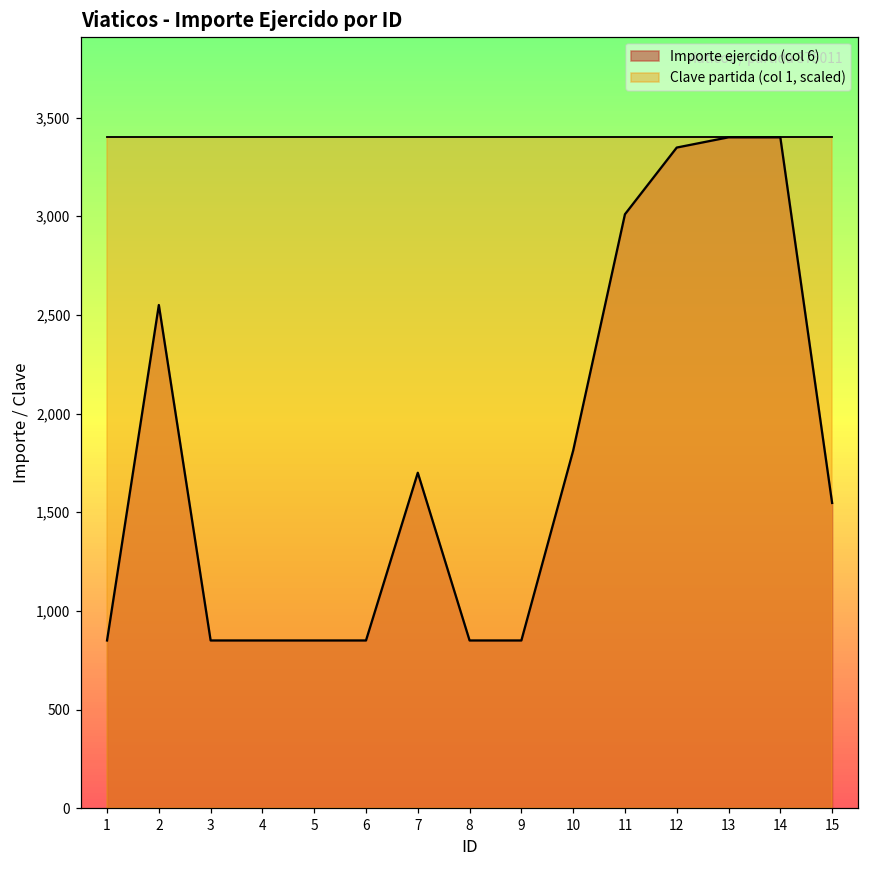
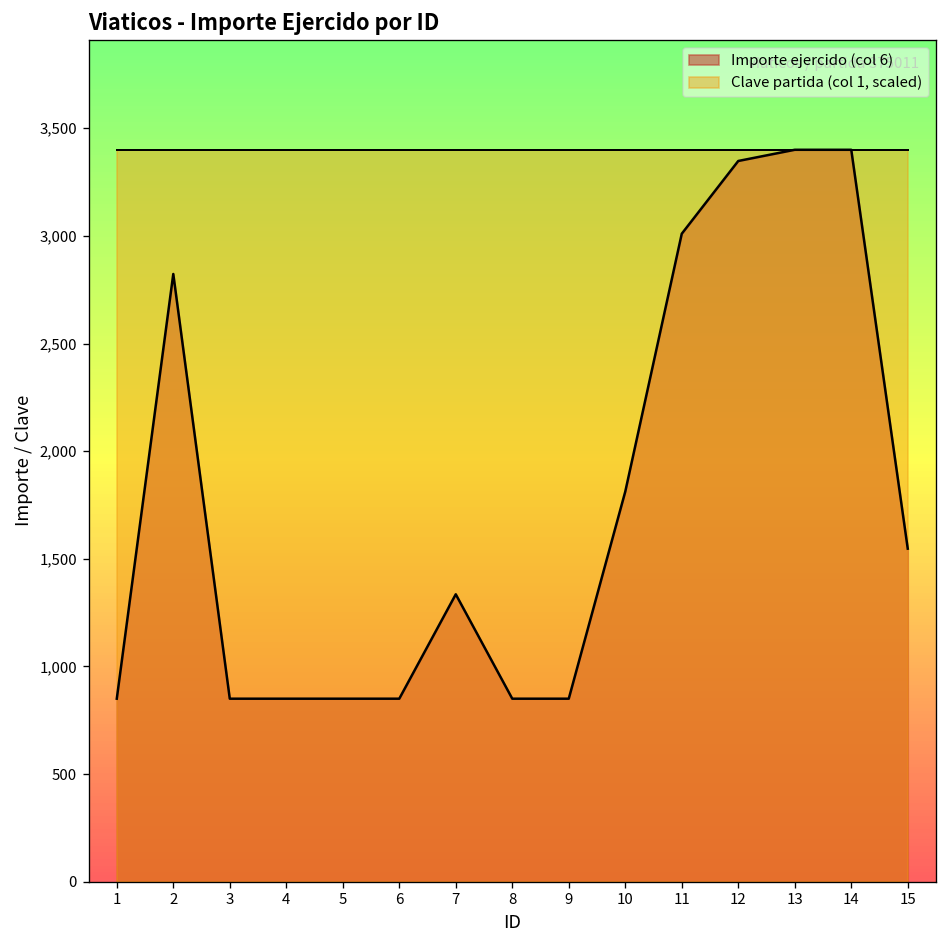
Importe ejercido (col 6), 2: 2,550 -> 2,820
Importe ejercido (col 6), 7: 1,700 -> 1,340
